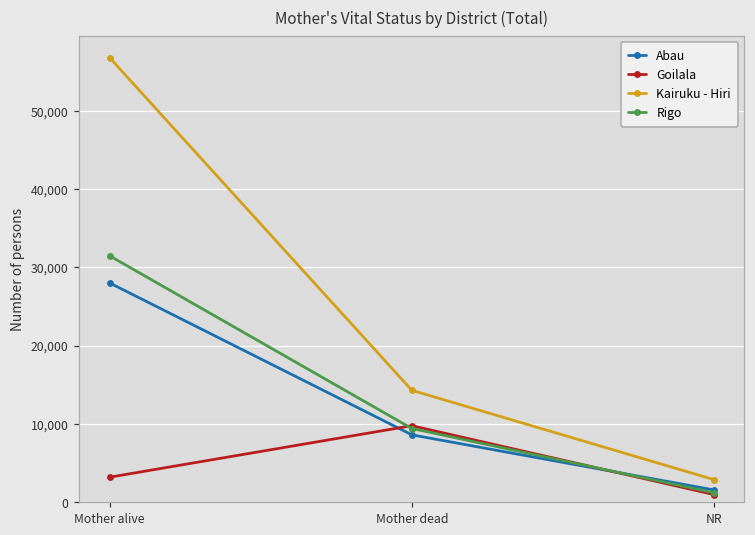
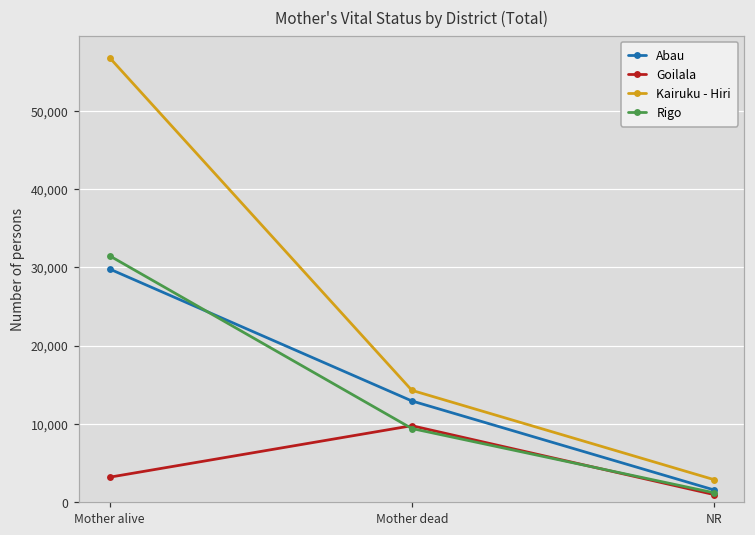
Abau, Mother alive: 28,000 -> 30,000
Abau, Mother dead: 9,000 -> 13,000
